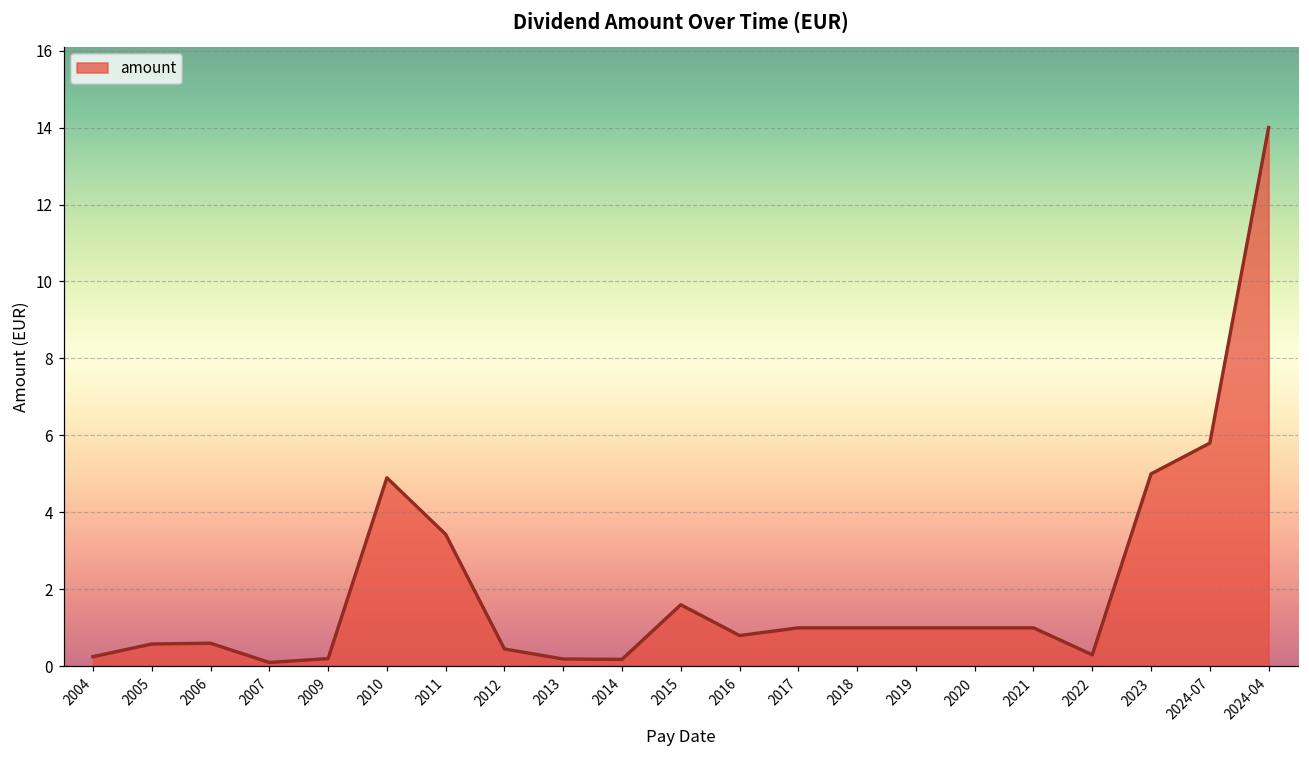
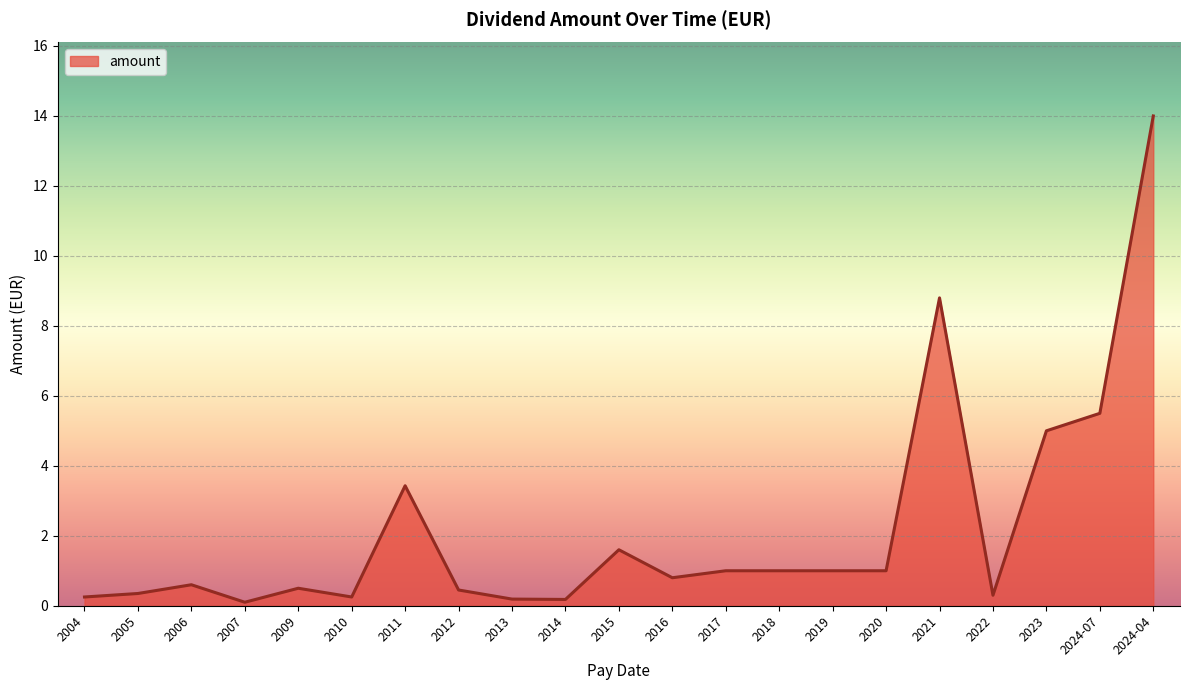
2005: 0.6 -> 0.4
2009: 0.2 -> 0.5
2010: 4.9 -> 0.3
2021: 1.0 -> 8.8
2024-07: 5.8 -> 5.5
